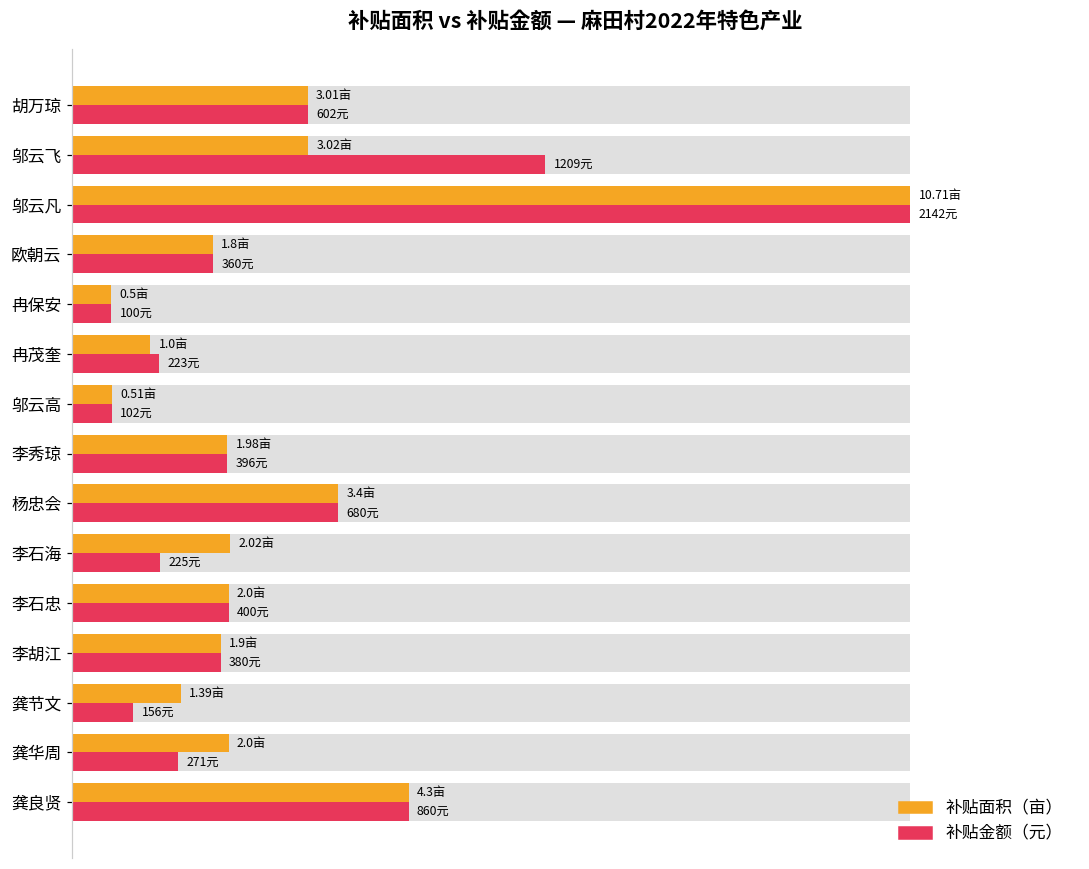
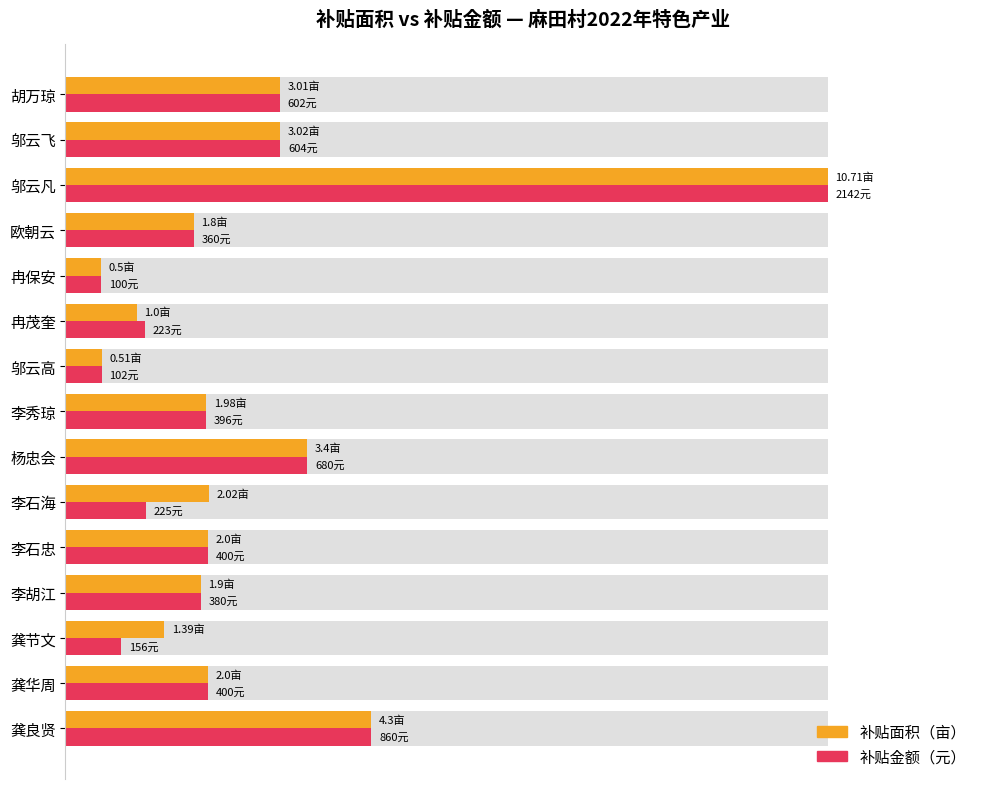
补贴金额（元）, 邬云飞: 1209元 -> 604元
补贴金额（元）, 龚华周: 271元 -> 400元
